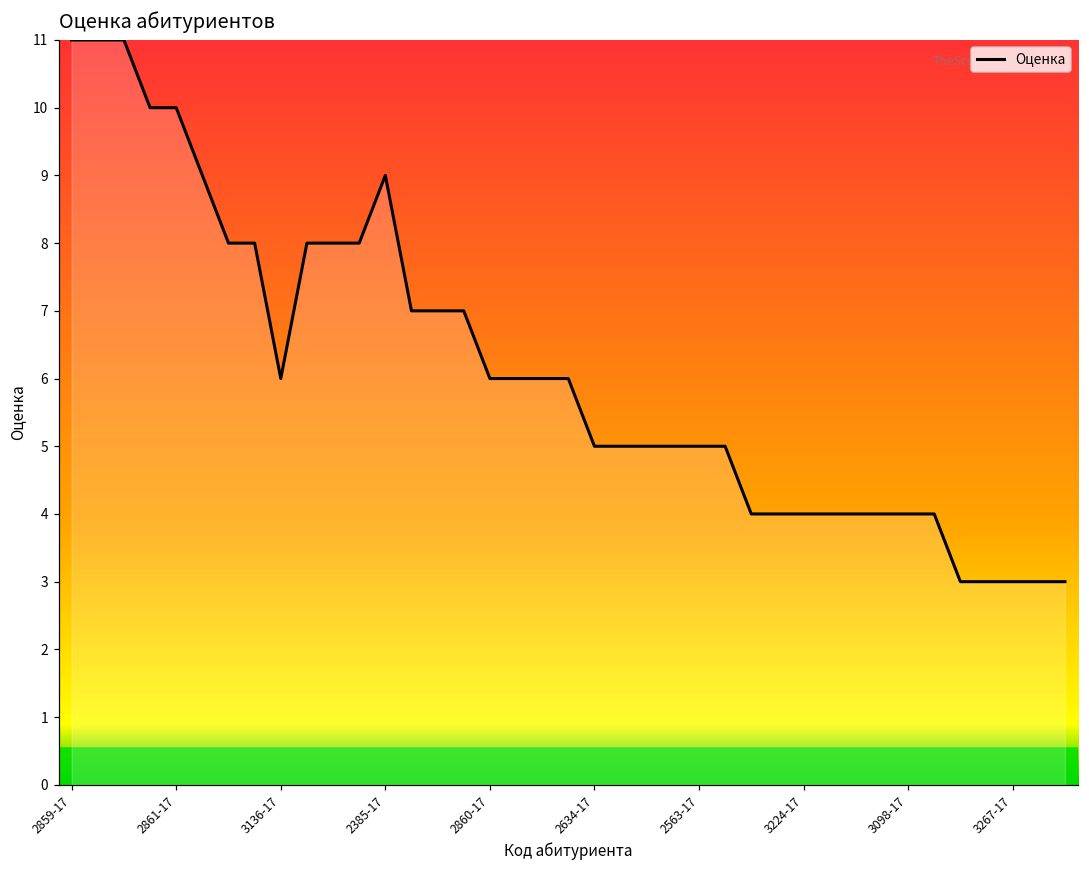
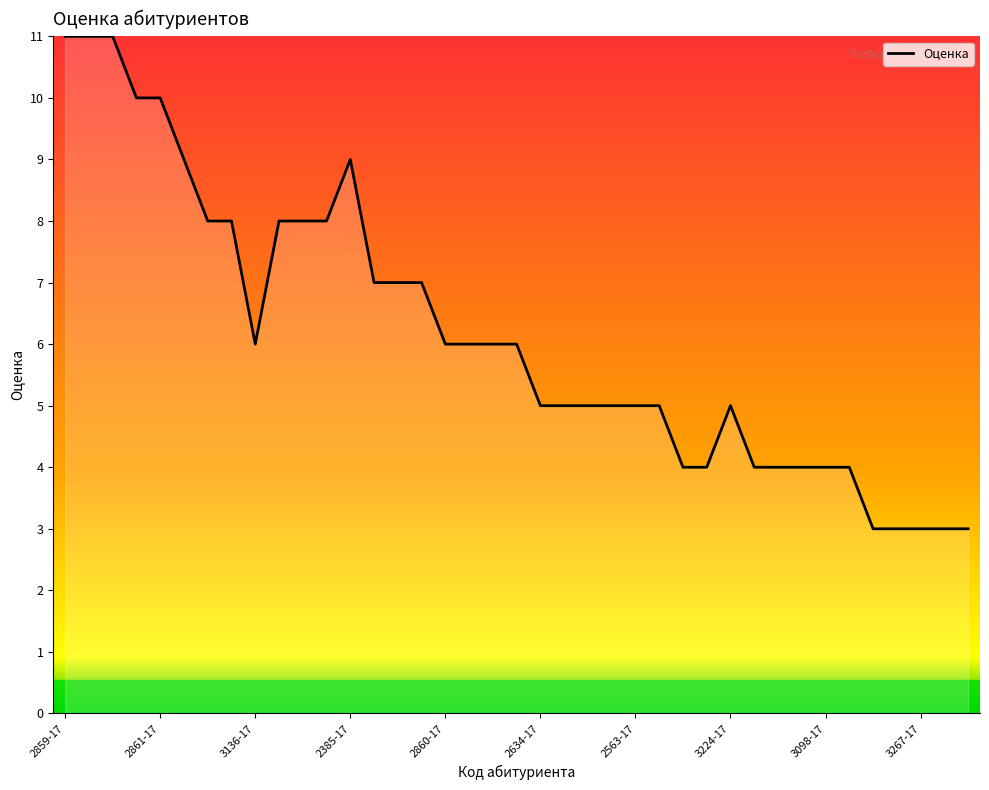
3224-17: 4 -> 5
